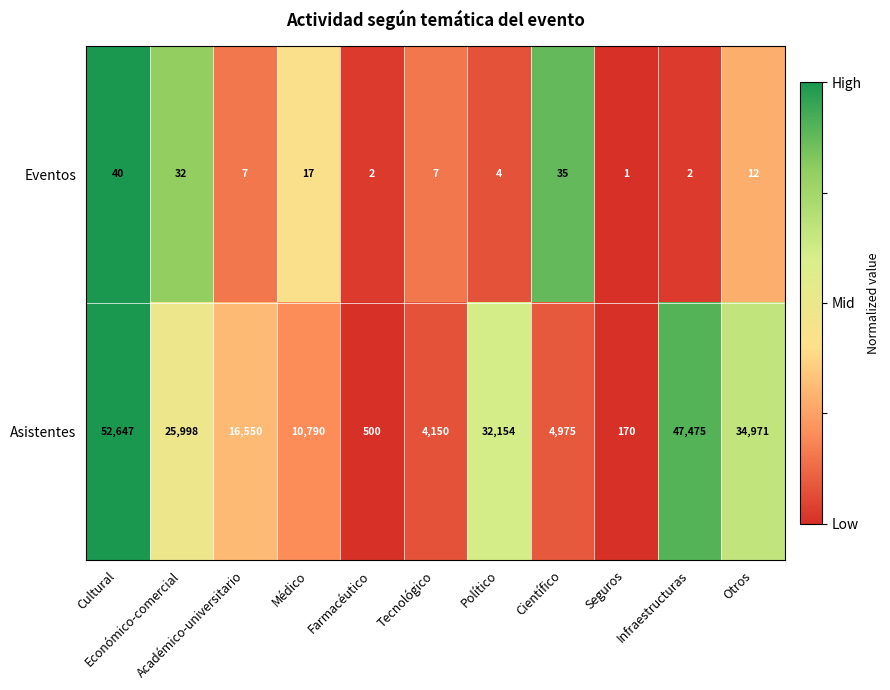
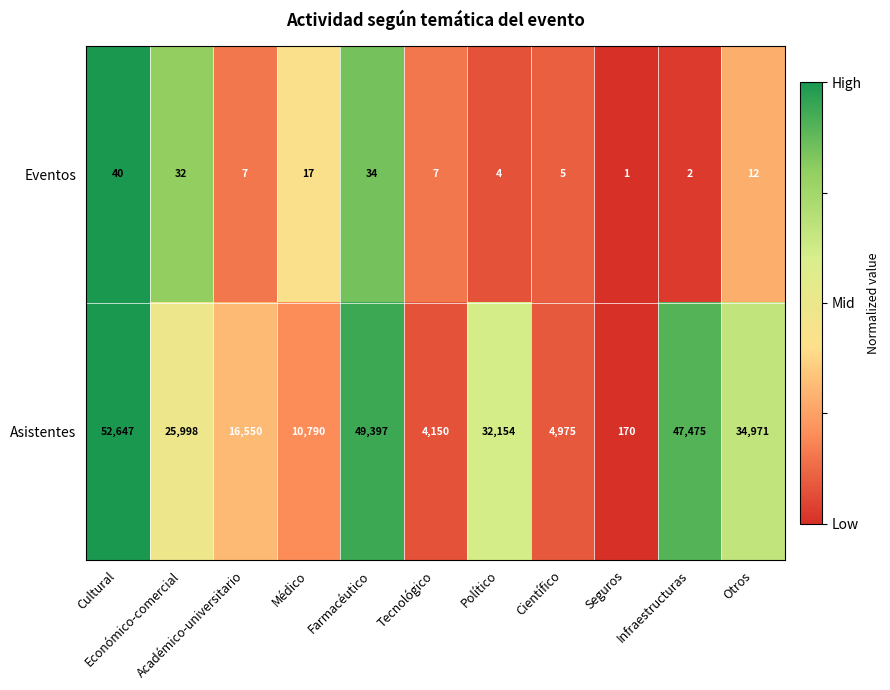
Eventos, Farmacéutico: 2 -> 34
Eventos, Científico: 35 -> 5
Asistentes, Farmacéutico: 500 -> 49,397
